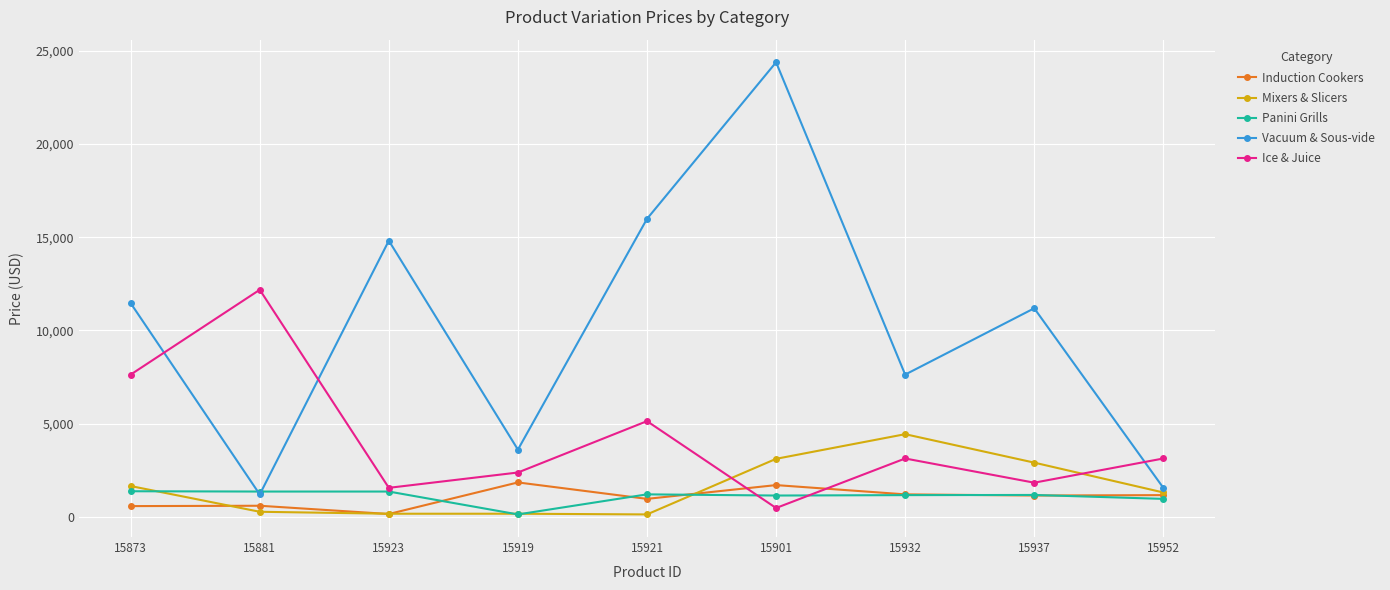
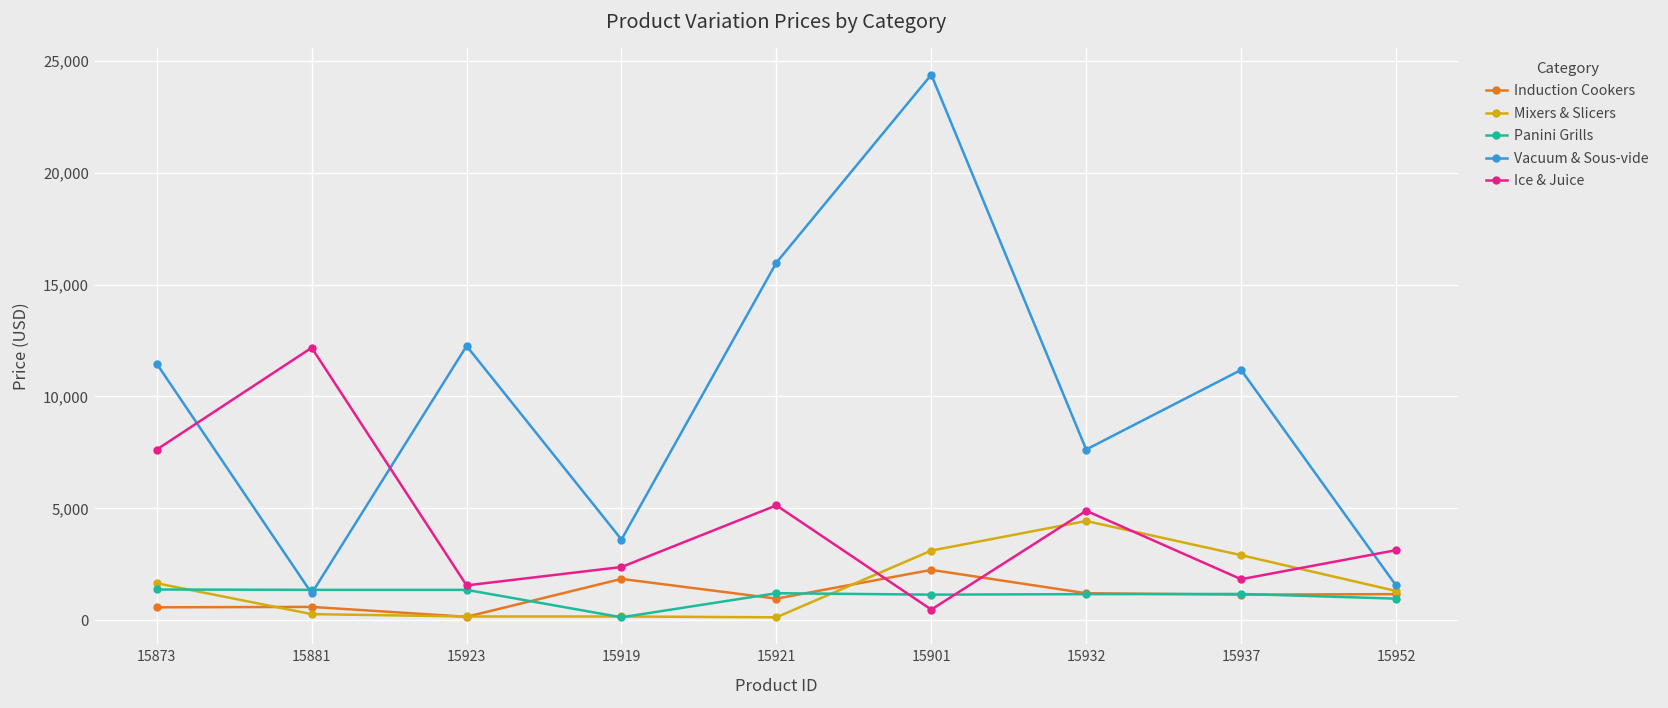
Vacuum & Sous-vide, 15923: 14,800 -> 12,300
Induction Cookers, 15901: 1,700 -> 2,200
Ice & Juice, 15932: 3,100 -> 4,900
